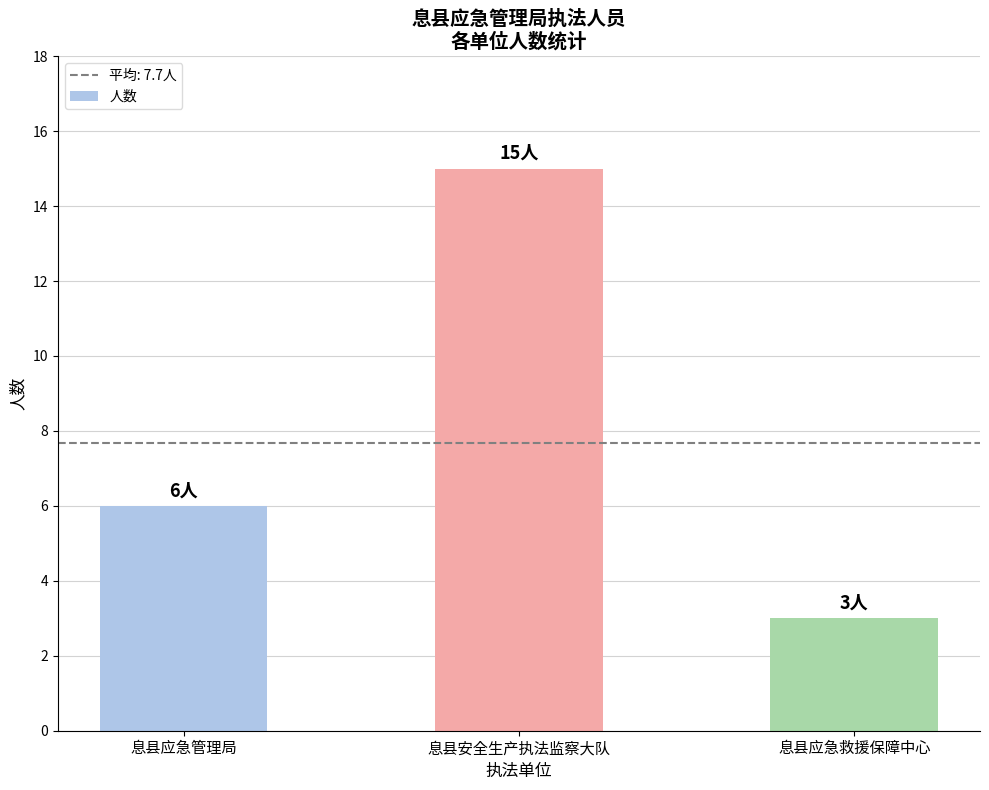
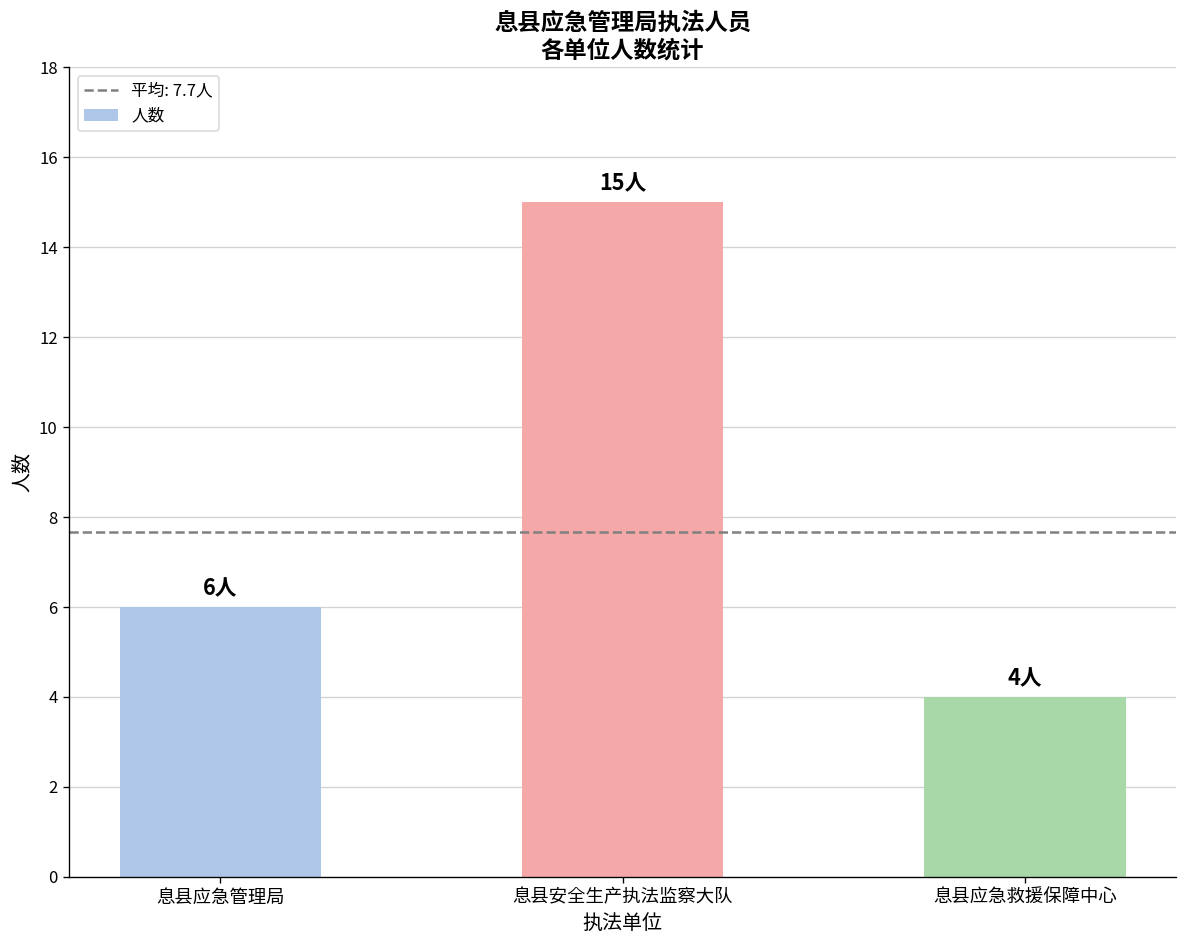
息县应急救援保障中心: 3人 -> 4人
